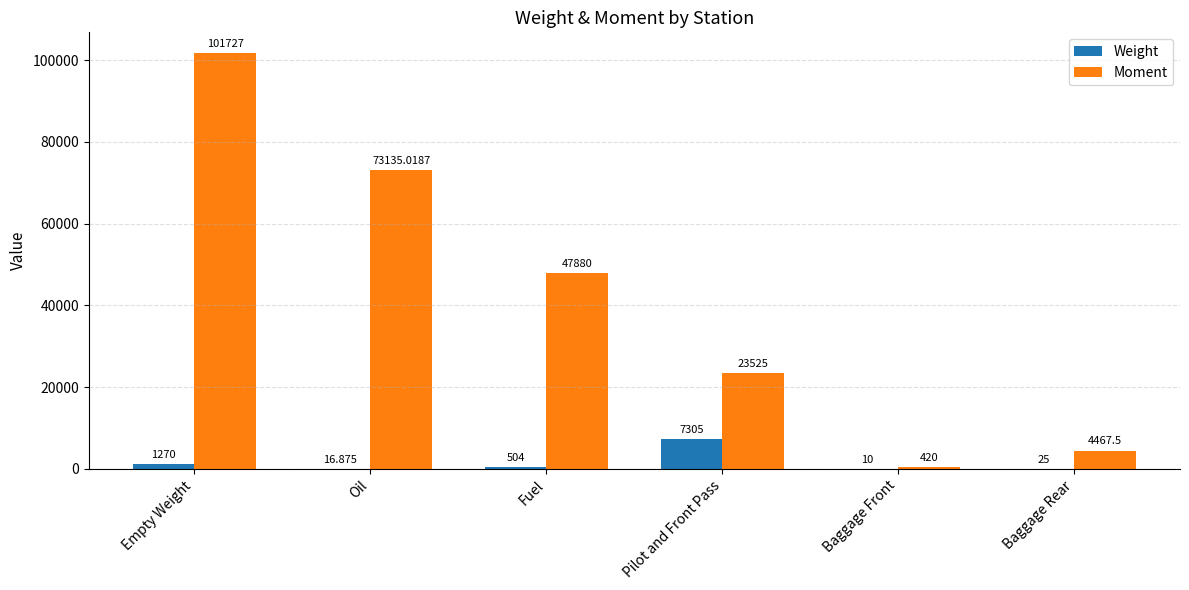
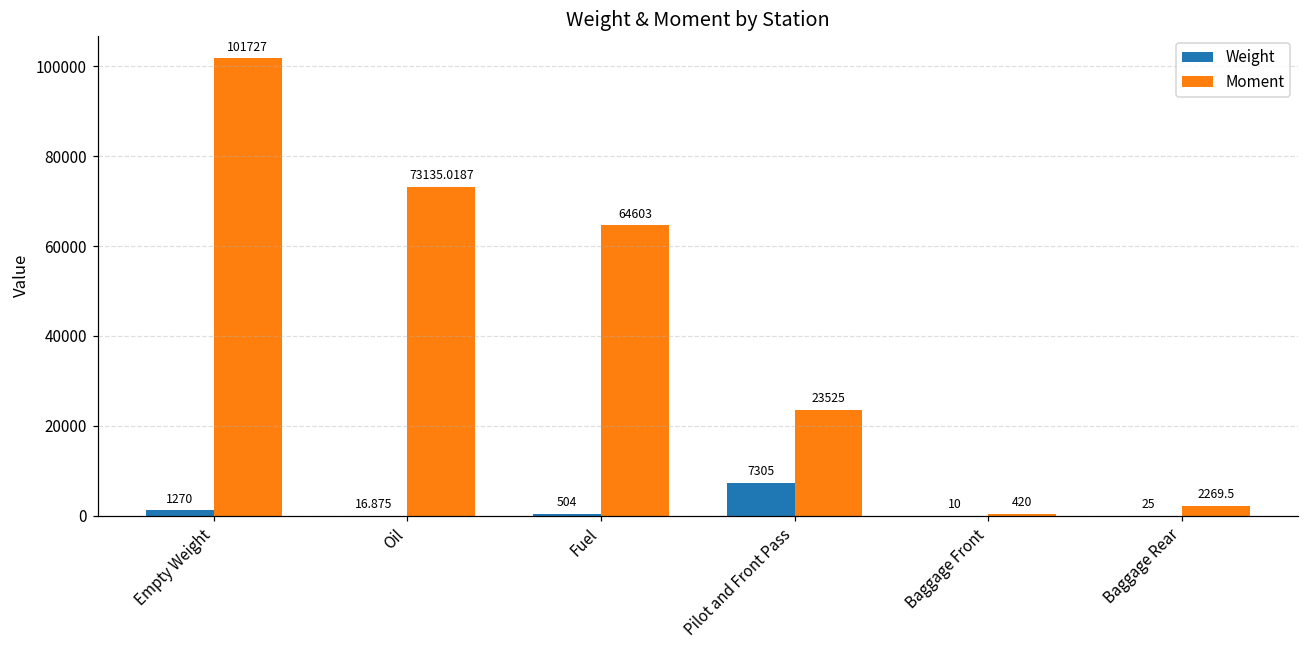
Moment, Fuel: 47880 -> 64603
Moment, Baggage Rear: 4467.5 -> 2269.5
